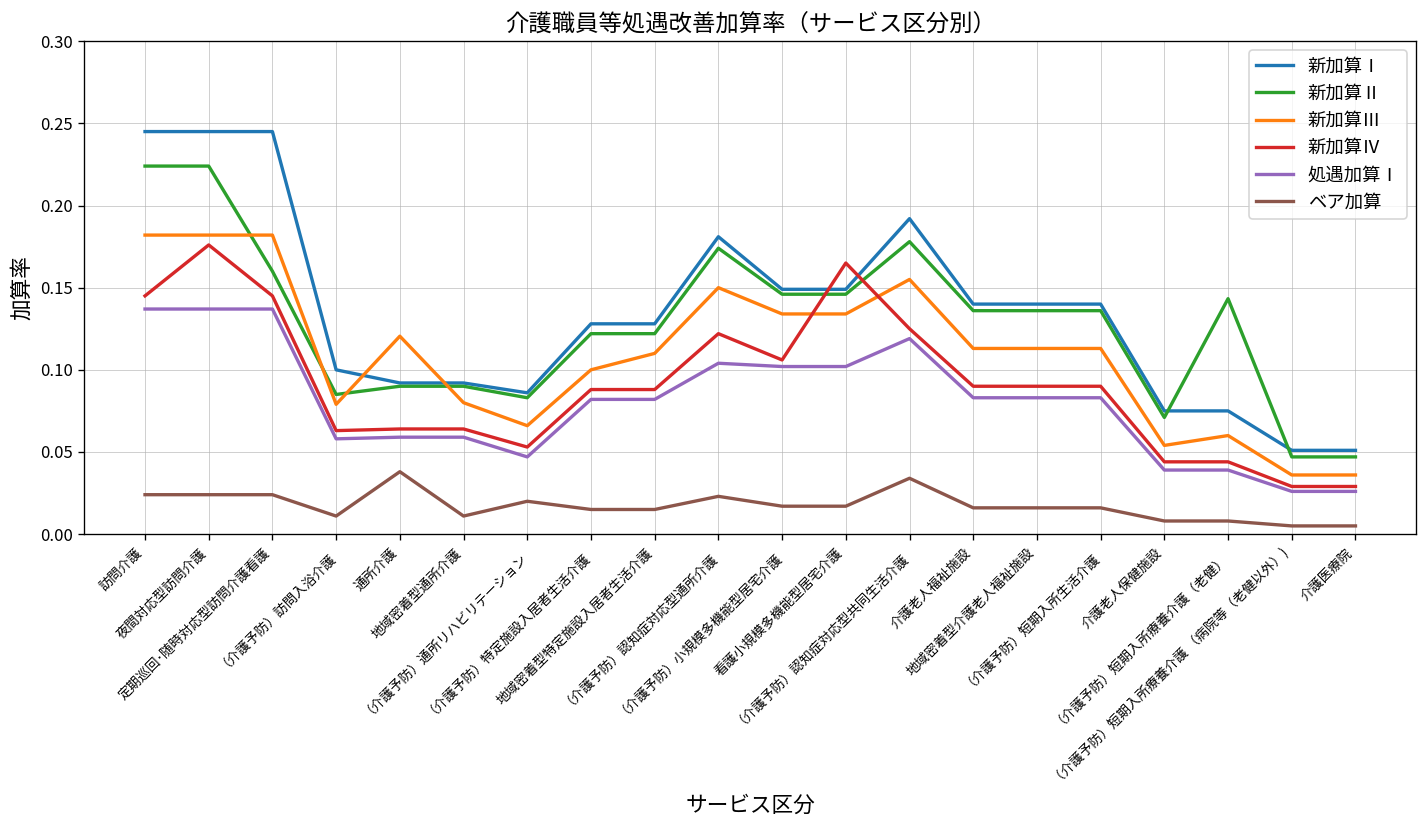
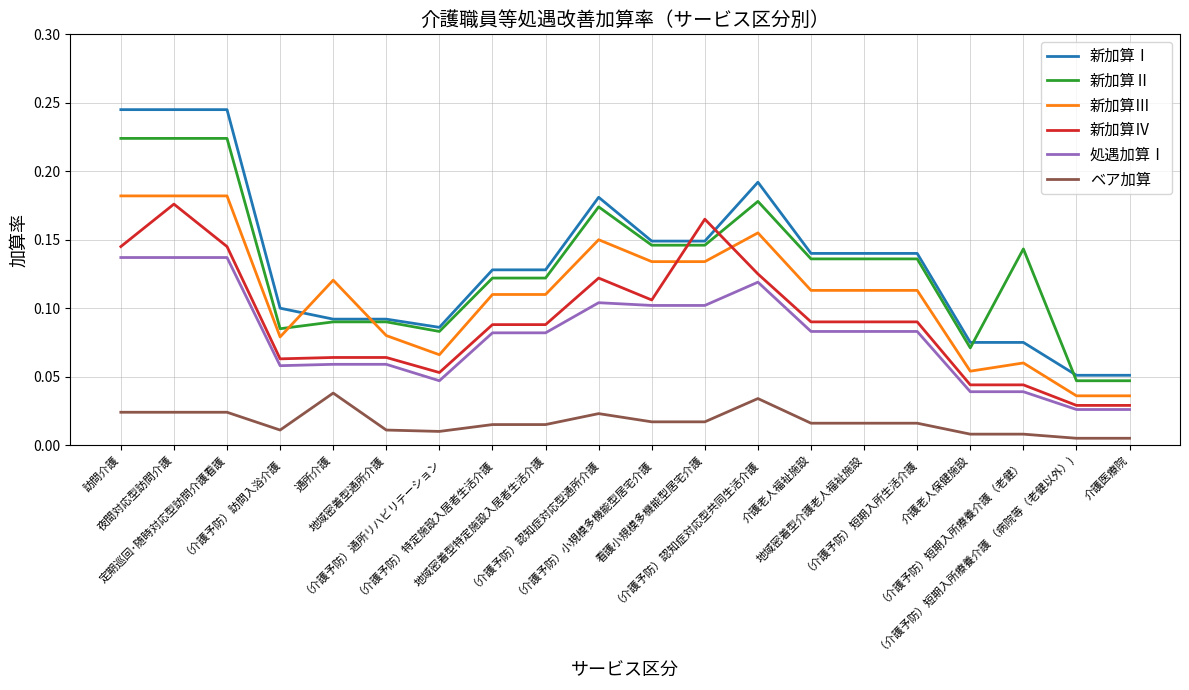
新加算Ⅱ, 定期巡回･随時対応型訪問介護看護: 0.160 -> 0.224
ベア加算, （介護予防）通所リハビリテーション: 0.02 -> 0.01
新加算Ⅲ, （介護予防）特定施設入居者生活介護: 0.10 -> 0.11
